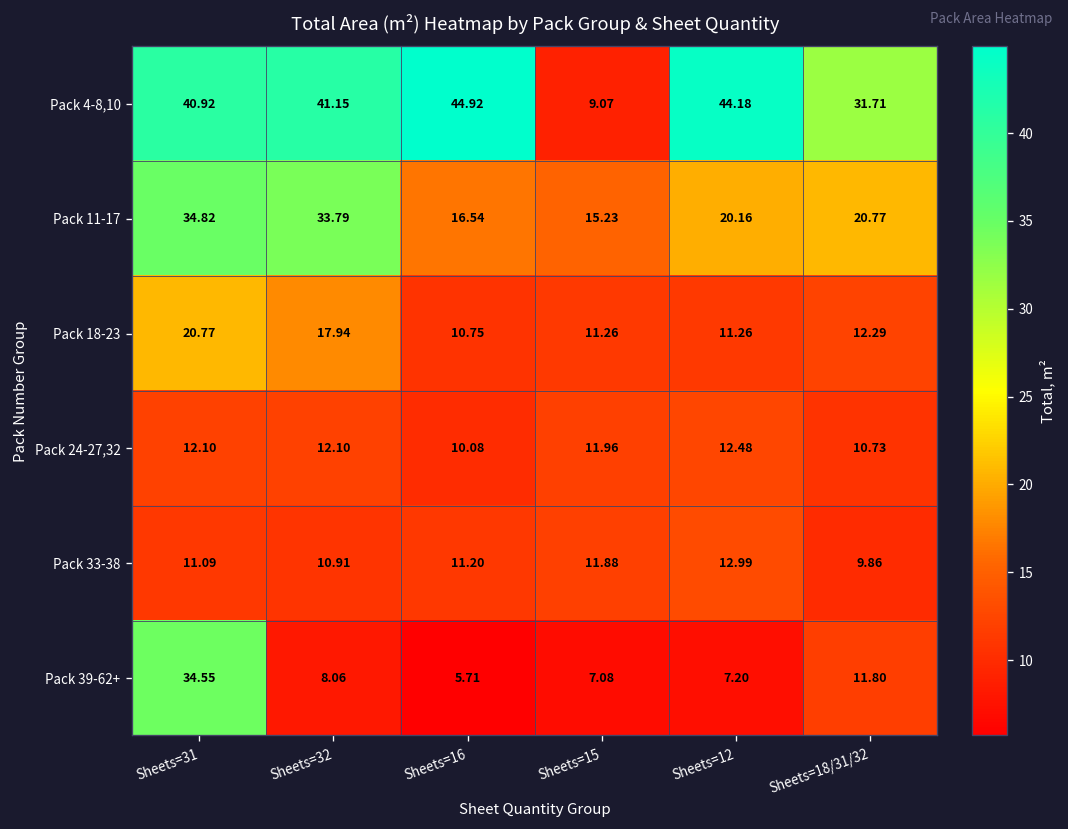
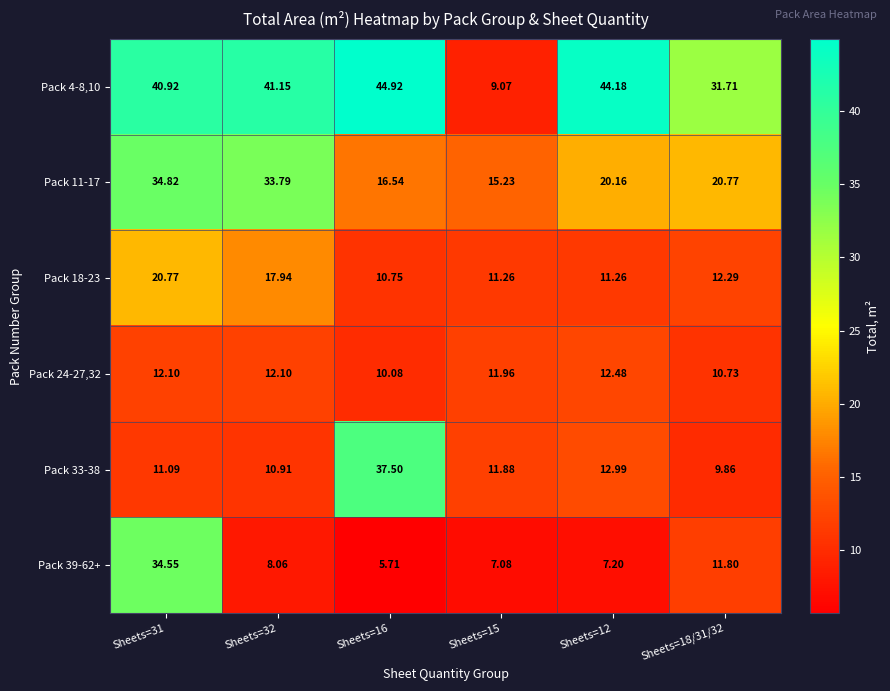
Pack 33-38, Sheets=16: 11.20 -> 37.50
